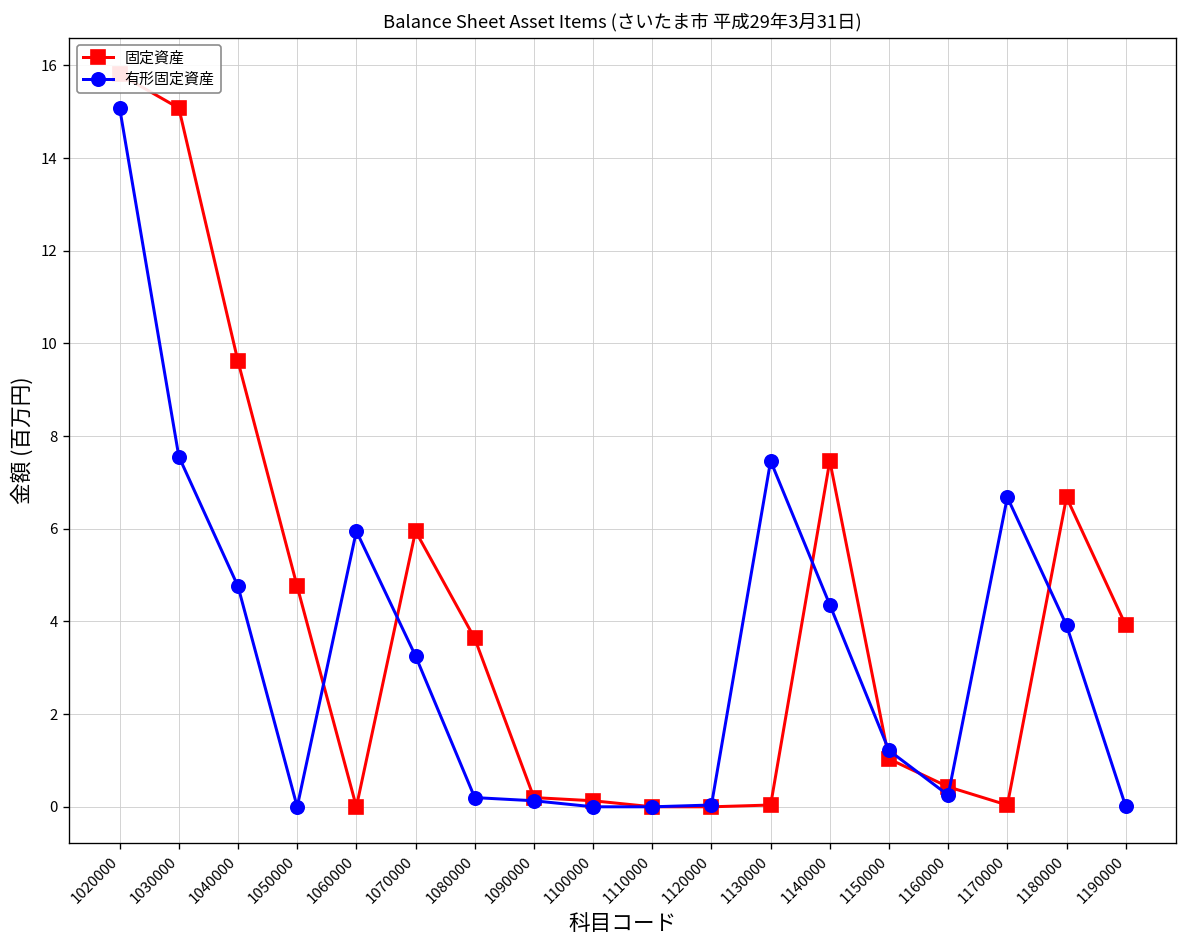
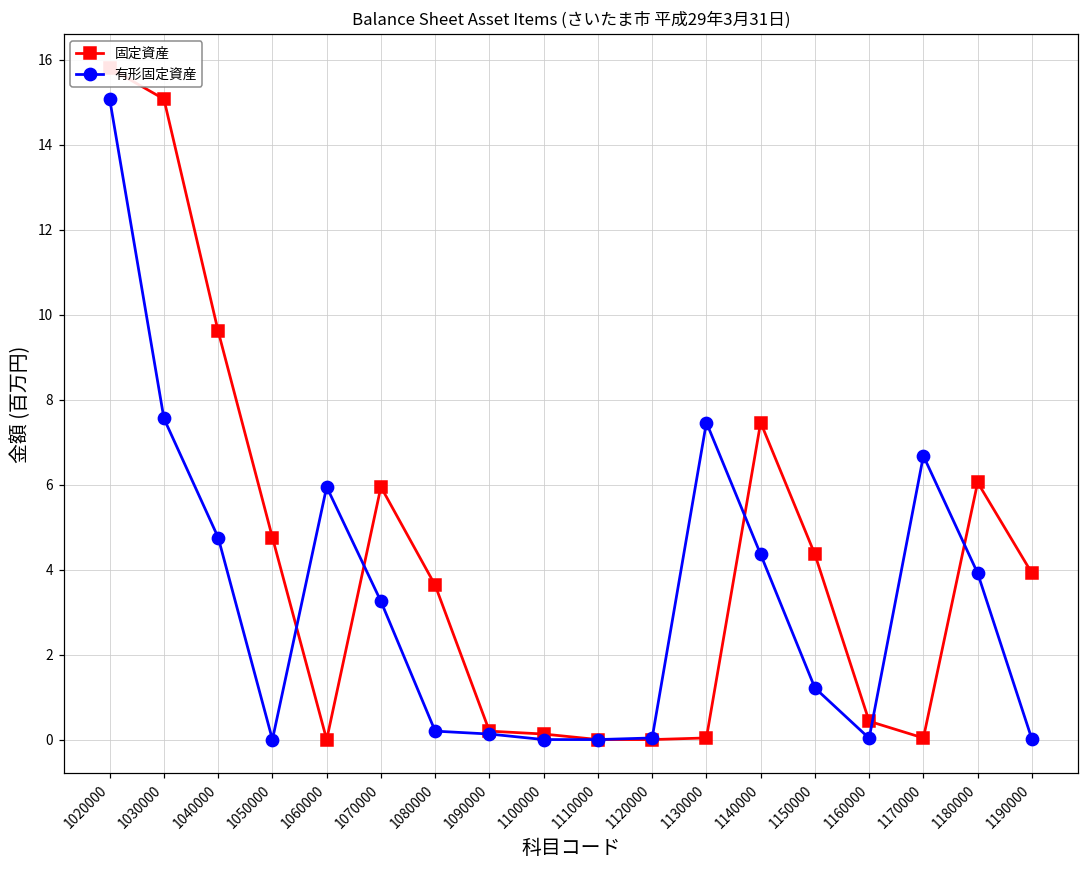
固定資産, 1150000: 1.0 -> 4.4
有形固定資産, 1160000: 0.3 -> 0.0
固定資産, 1180000: 6.7 -> 6.1
